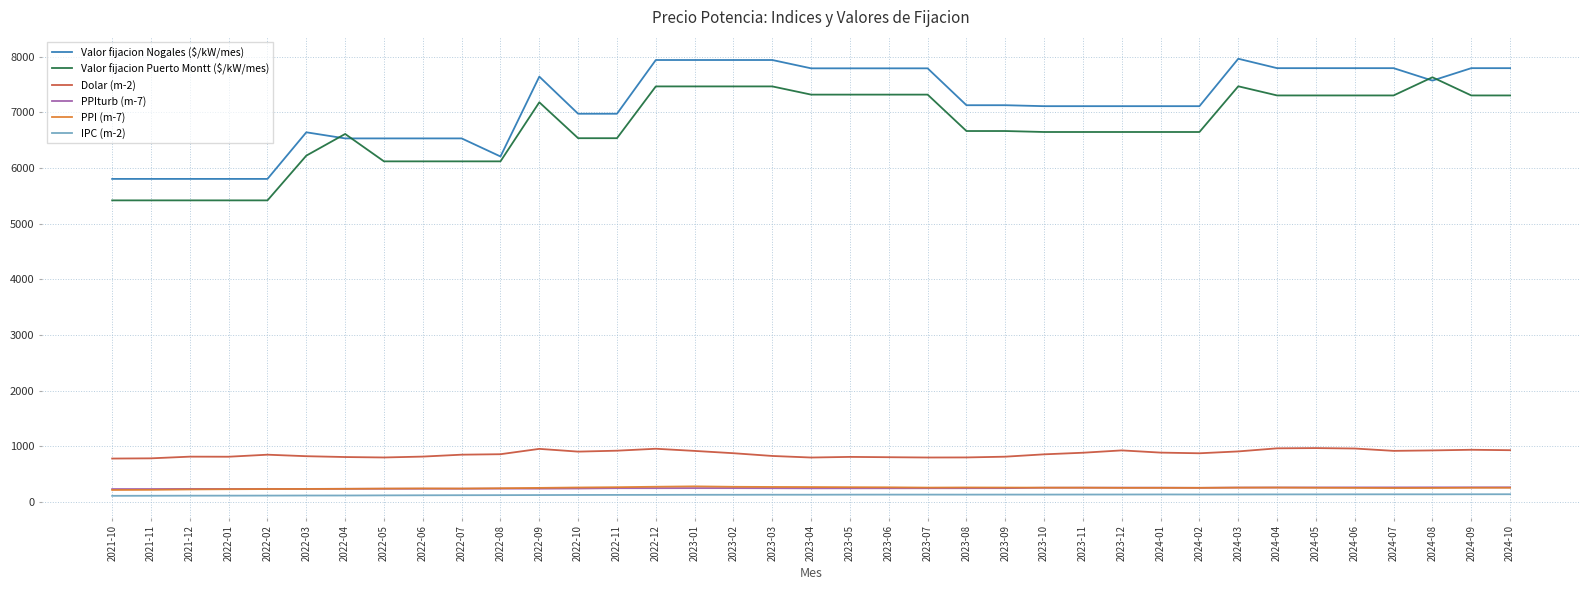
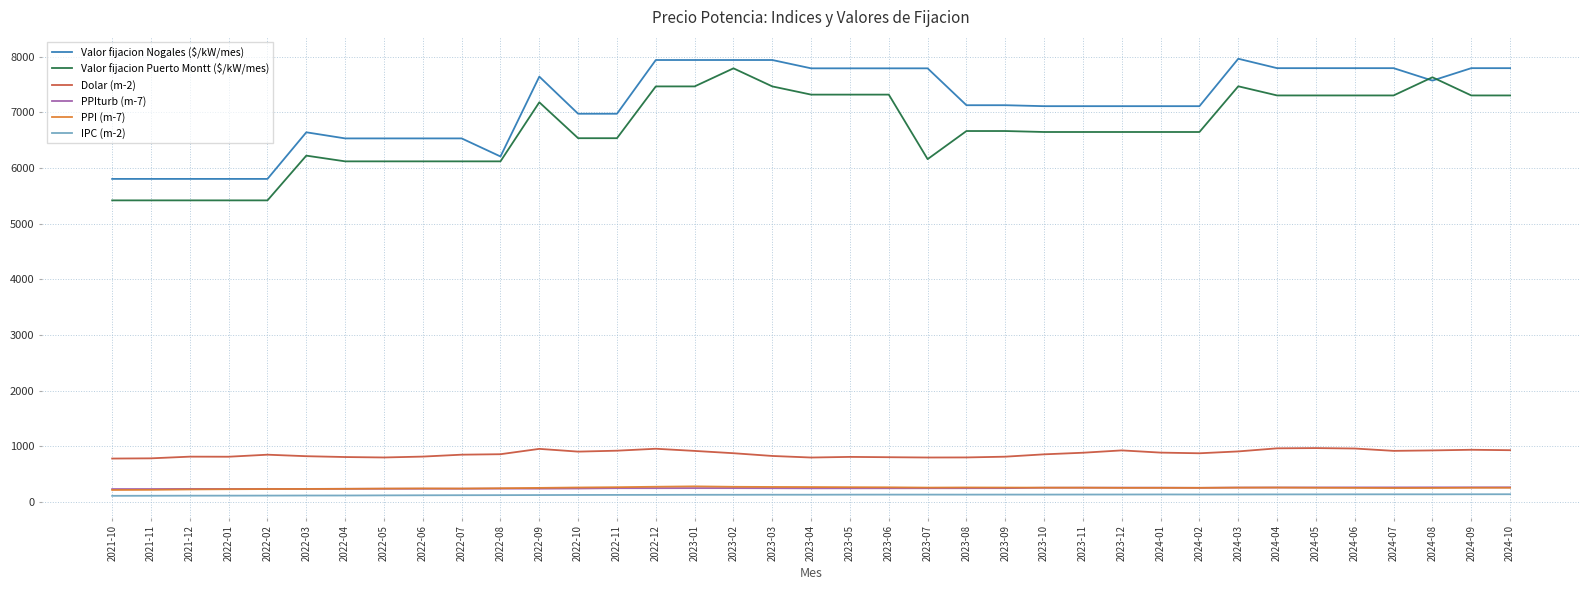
Valor fijacion Puerto Montt ($/kW/mes), 2022-04: 6600 -> 6100
Valor fijacion Puerto Montt ($/kW/mes), 2023-02: 7500 -> 7800
Valor fijacion Puerto Montt ($/kW/mes), 2023-07: 7300 -> 6200
